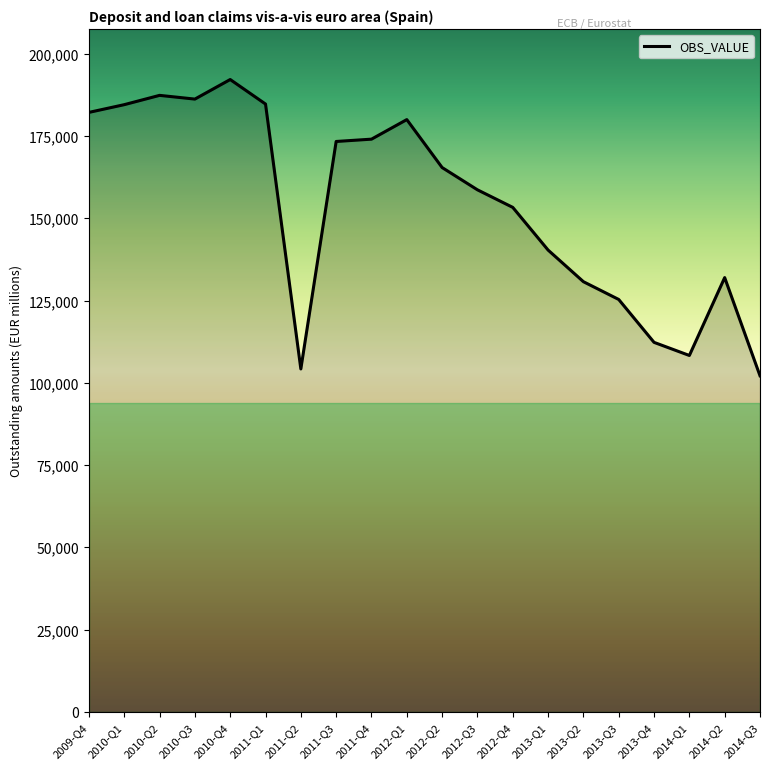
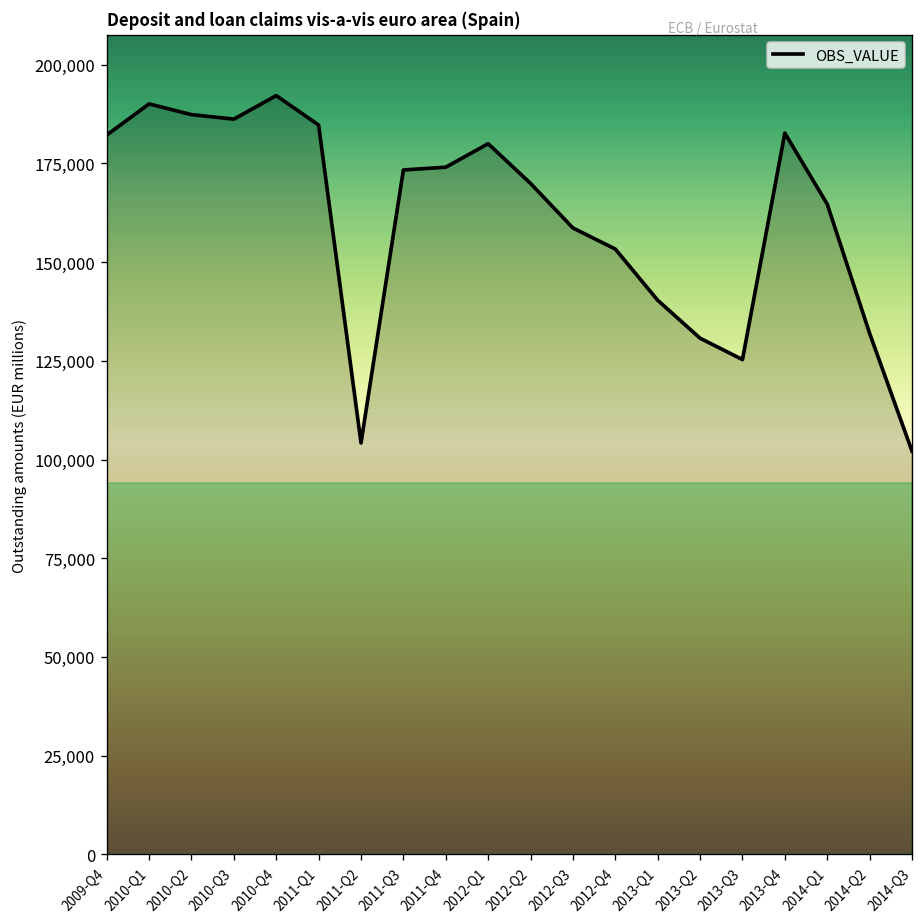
2010-Q1: 185,000 -> 190,000
2012-Q2: 165,000 -> 170,000
2013-Q4: 112,000 -> 183,000
2014-Q1: 108,000 -> 165,000
